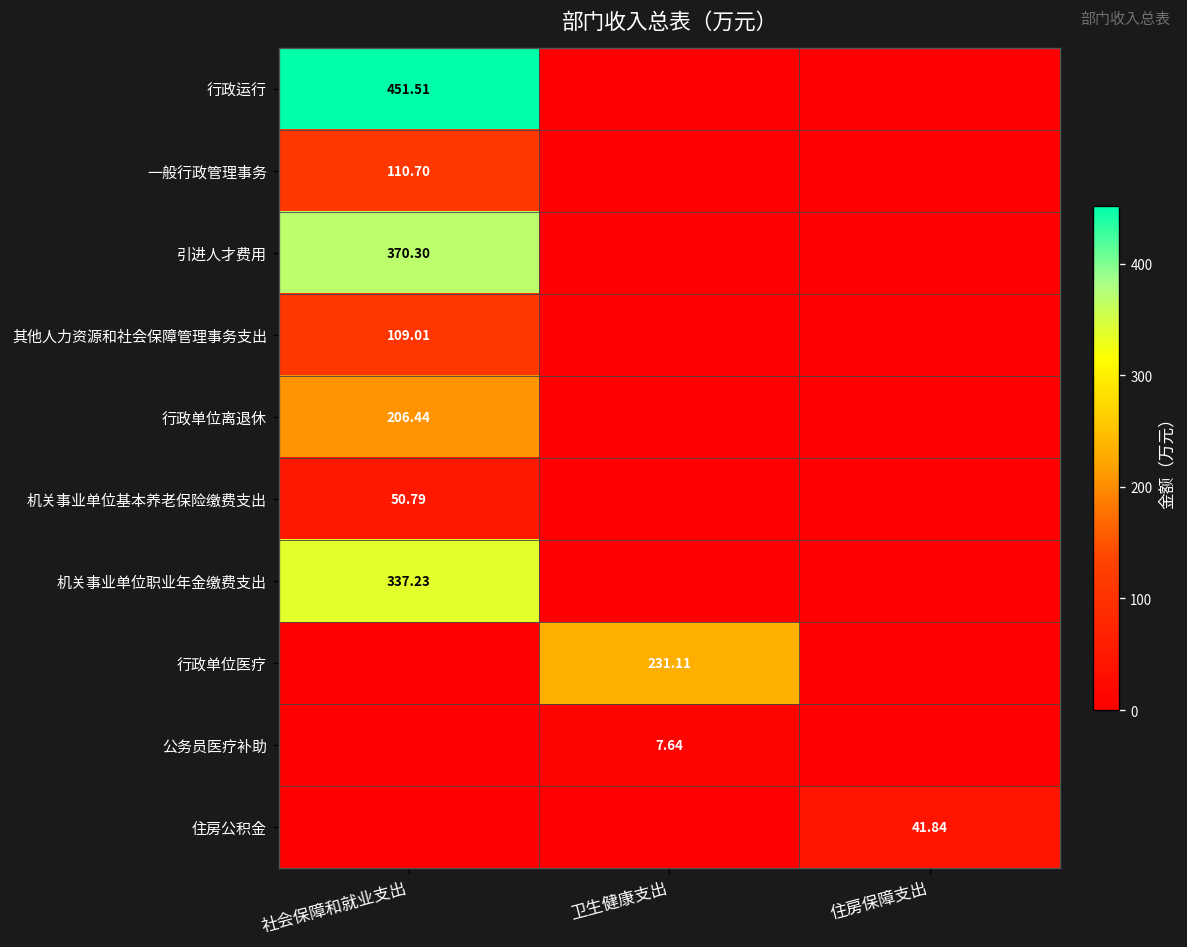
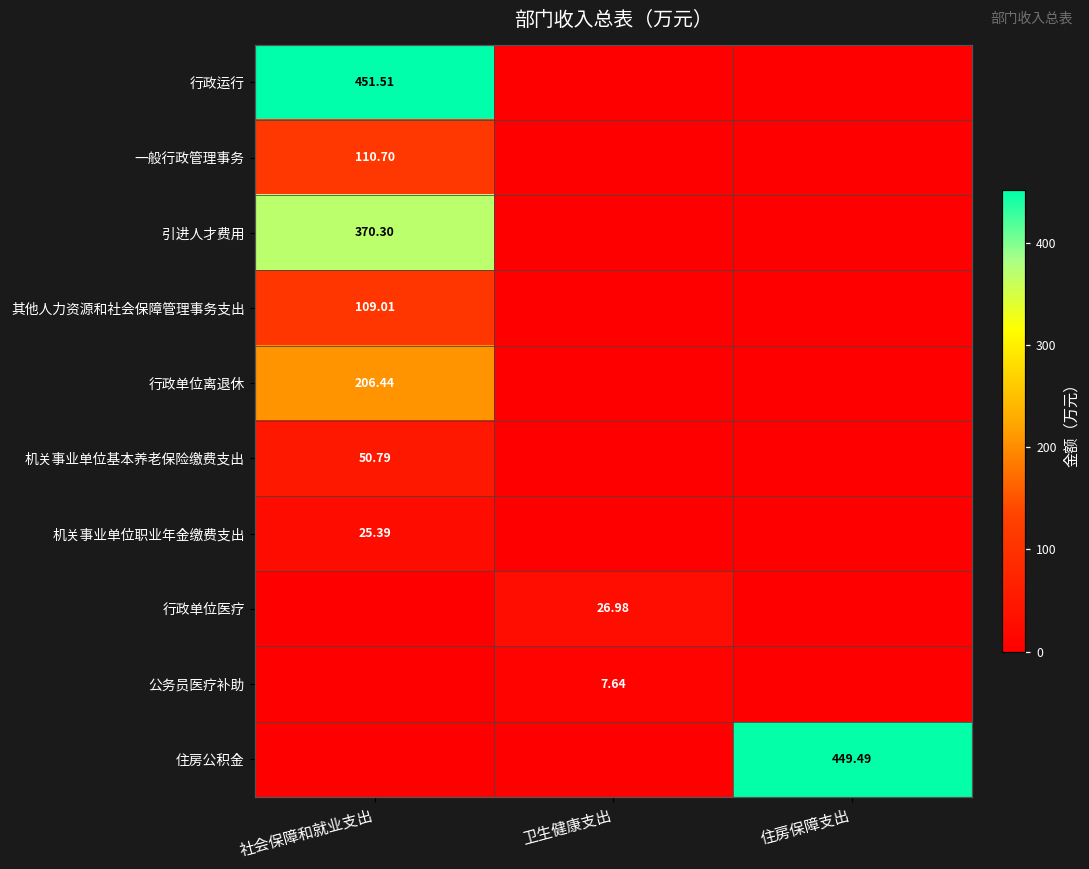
机关事业单位职业年金缴费支出, 社会保障和就业支出: 337.23 -> 25.39
行政单位医疗, 卫生健康支出: 231.11 -> 26.98
住房公积金, 住房保障支出: 41.84 -> 449.49
